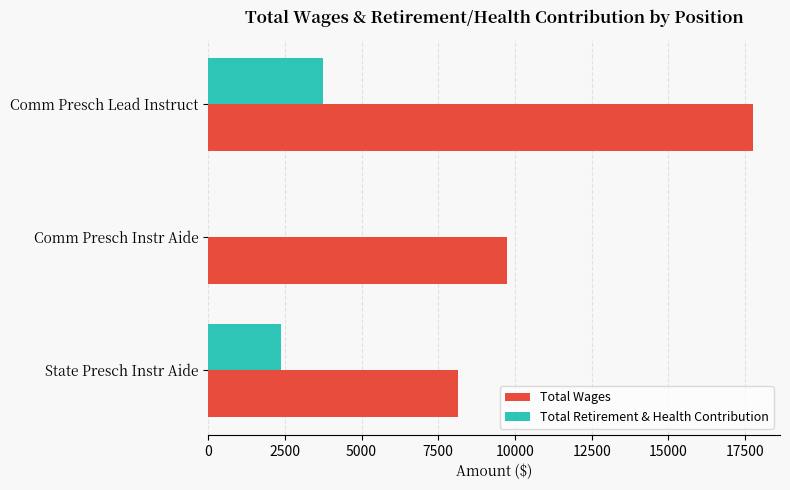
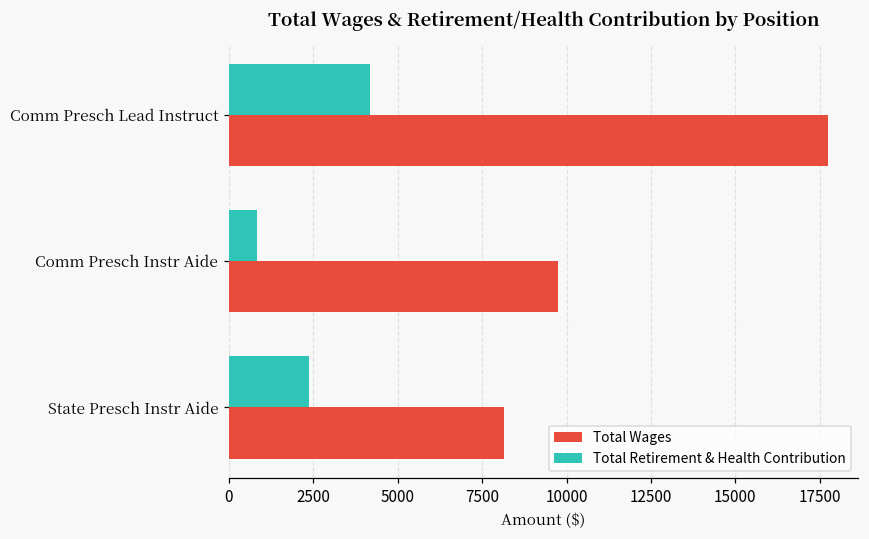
Total Retirement & Health Contribution, Comm Presch Lead Instruct: 3700 -> 4200
Total Retirement & Health Contribution, Comm Presch Instr Aide: 0 -> 800
